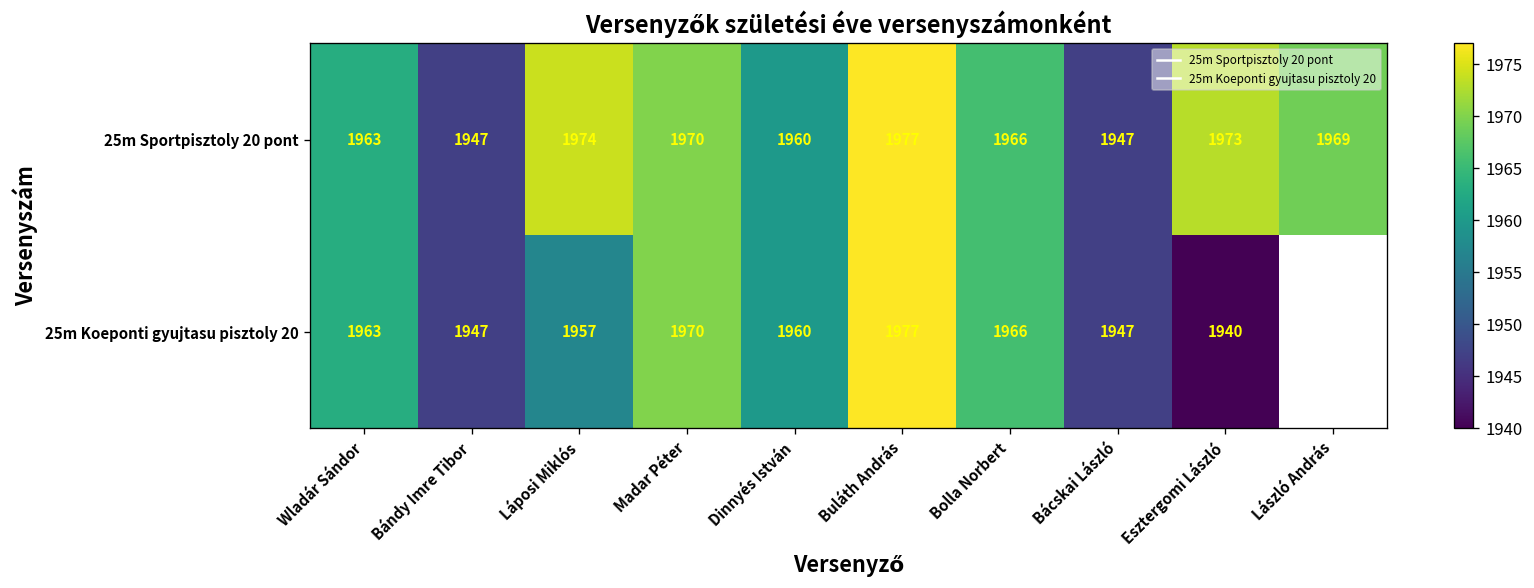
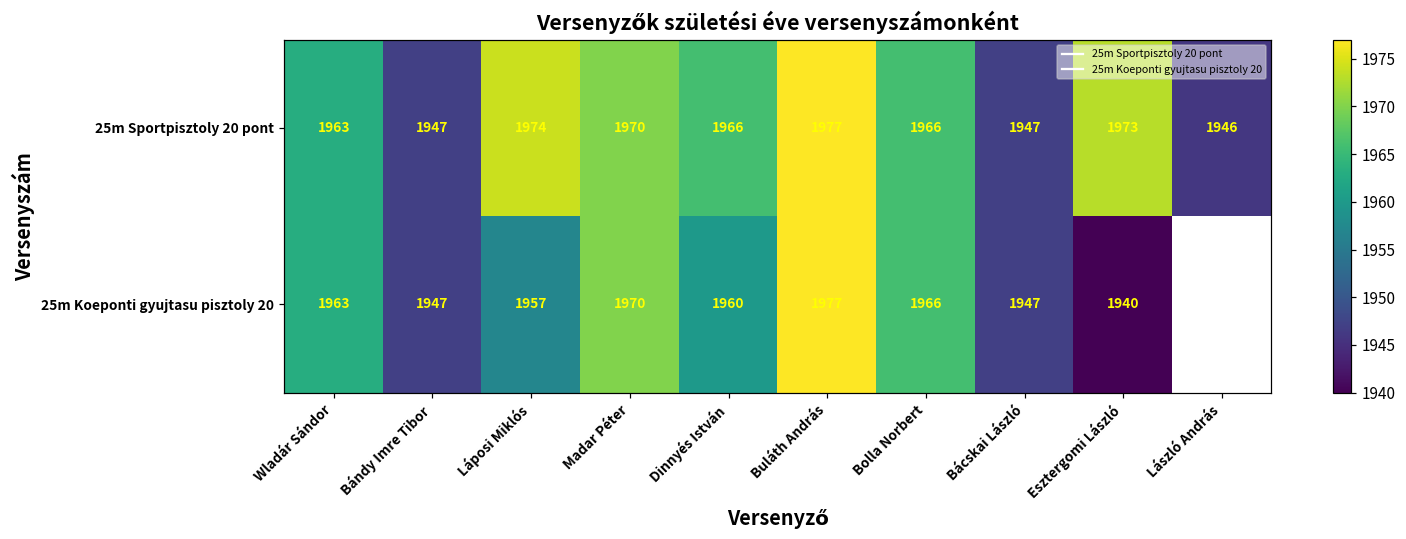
25m Sportpisztoly 20 pont, Dinnyés István: 1960 -> 1966
25m Sportpisztoly 20 pont, László András: 1969 -> 1946
